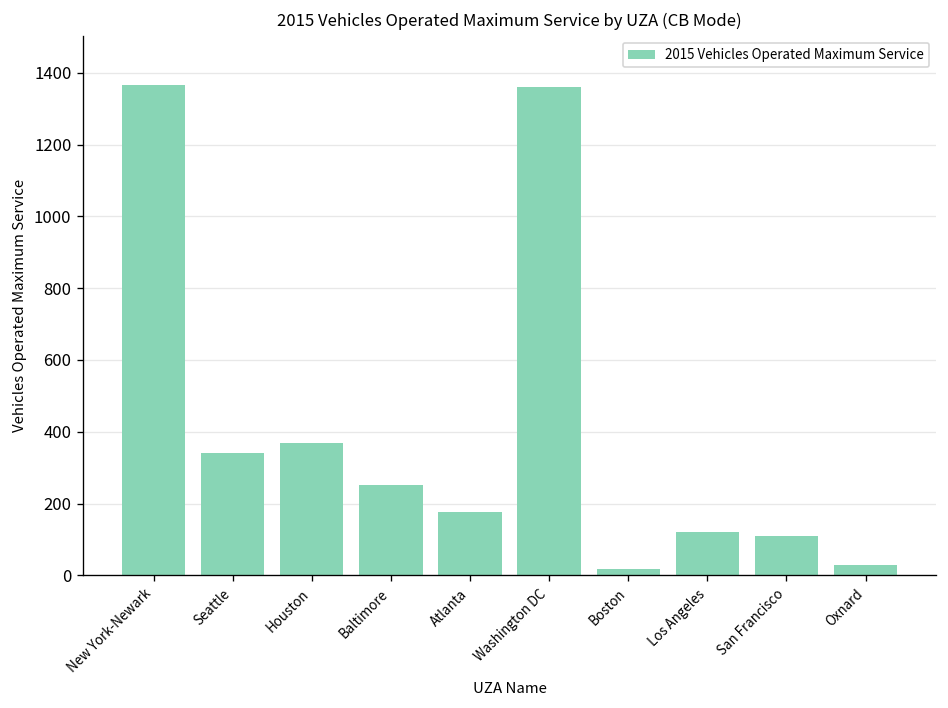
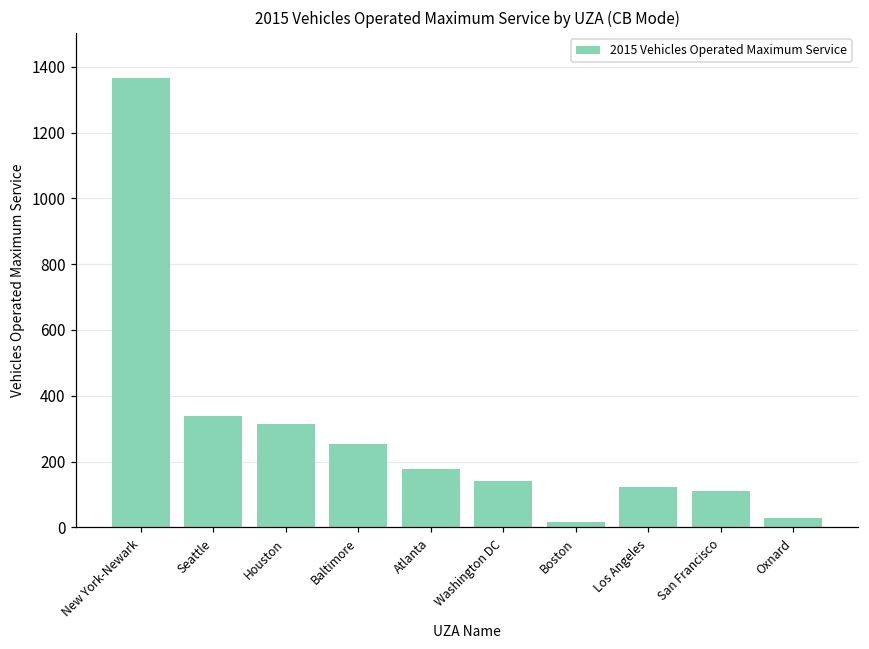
Houston: 370 -> 310
Washington DC: 1360 -> 140
